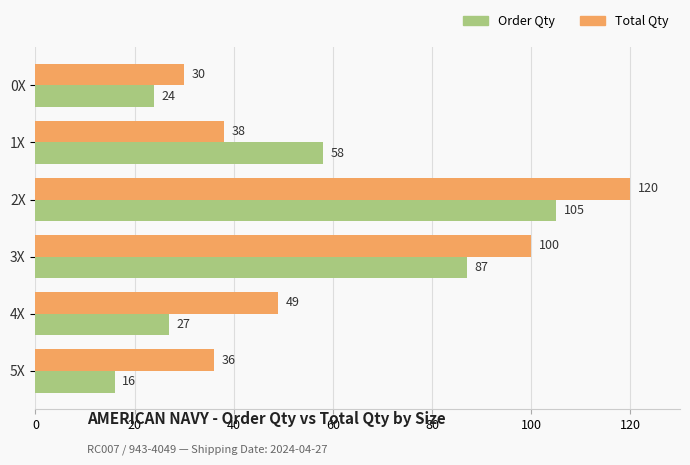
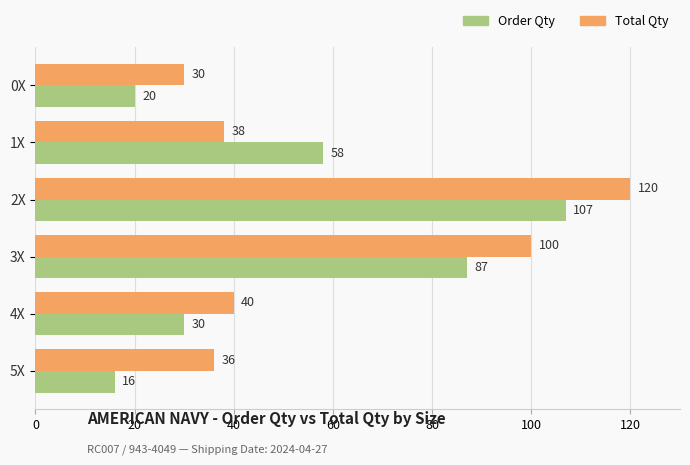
Order Qty, 0X: 24 -> 20
Order Qty, 2X: 105 -> 107
Total Qty, 4X: 49 -> 40
Order Qty, 4X: 27 -> 30
